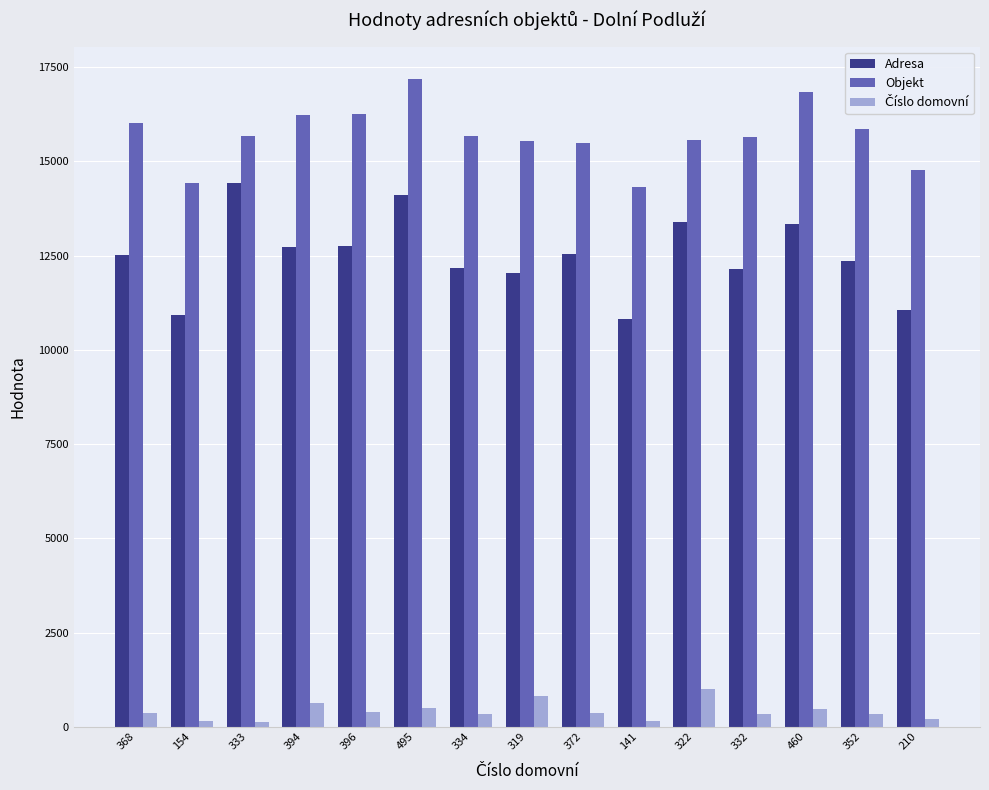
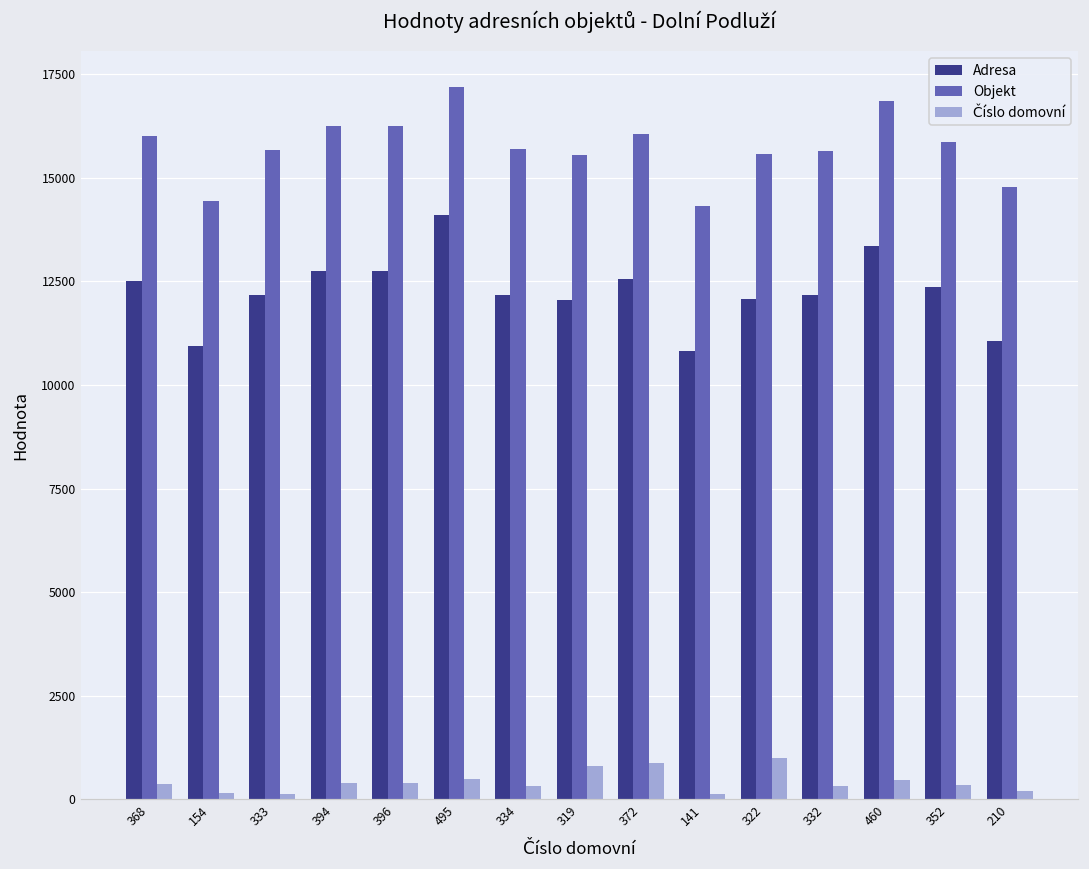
Adresa, 333: 14400 -> 12200
Číslo domovní, 394: 600 -> 400
Objekt, 372: 15500 -> 16000
Číslo domovní, 372: 400 -> 900
Adresa, 322: 13400 -> 12100
